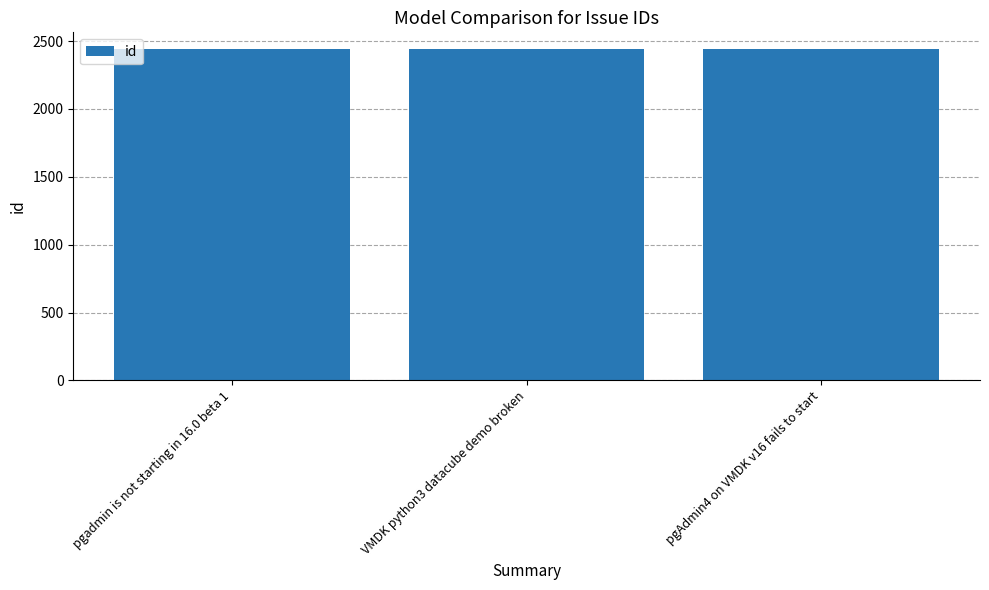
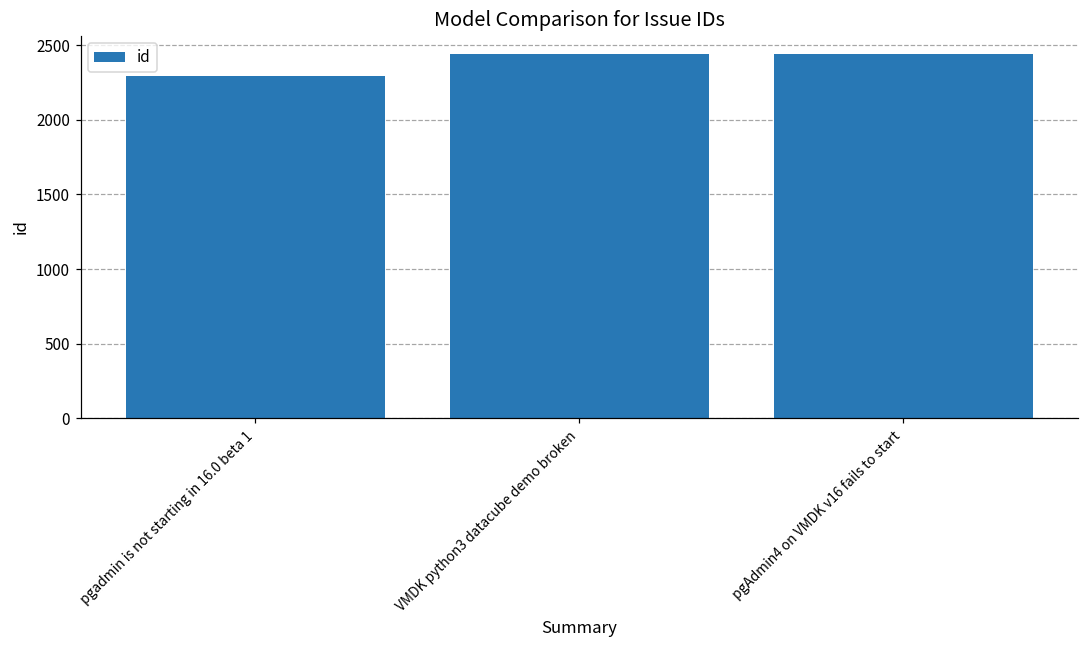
pgadmin is not starting in 16.0 beta 1: 2440 -> 2290
